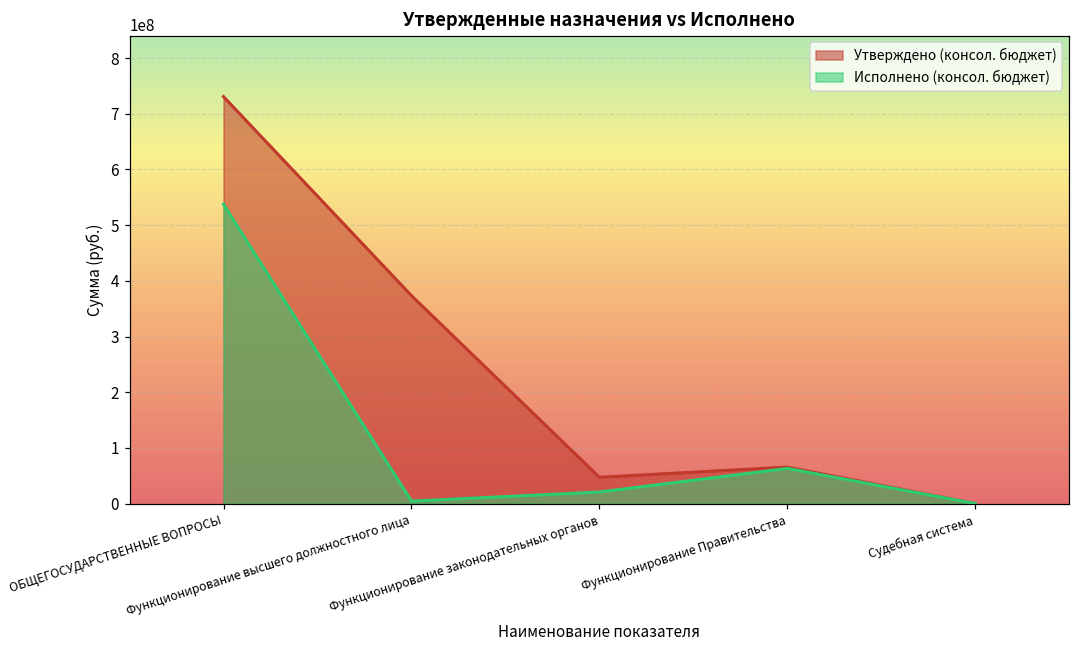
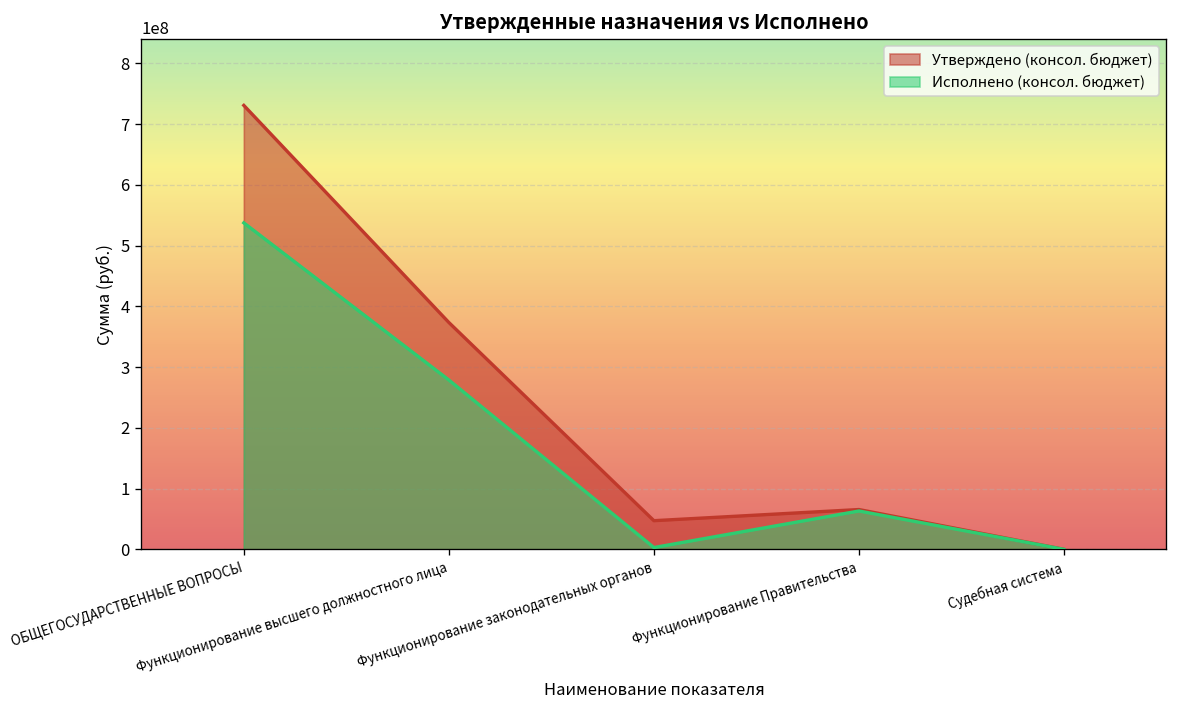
Исполнено (консол. бюджет), Функционирование высшего должностного лица: 0 -> 280000000
Исполнено (консол. бюджет), Функционирование законодательных органов: 20000000 -> 0
